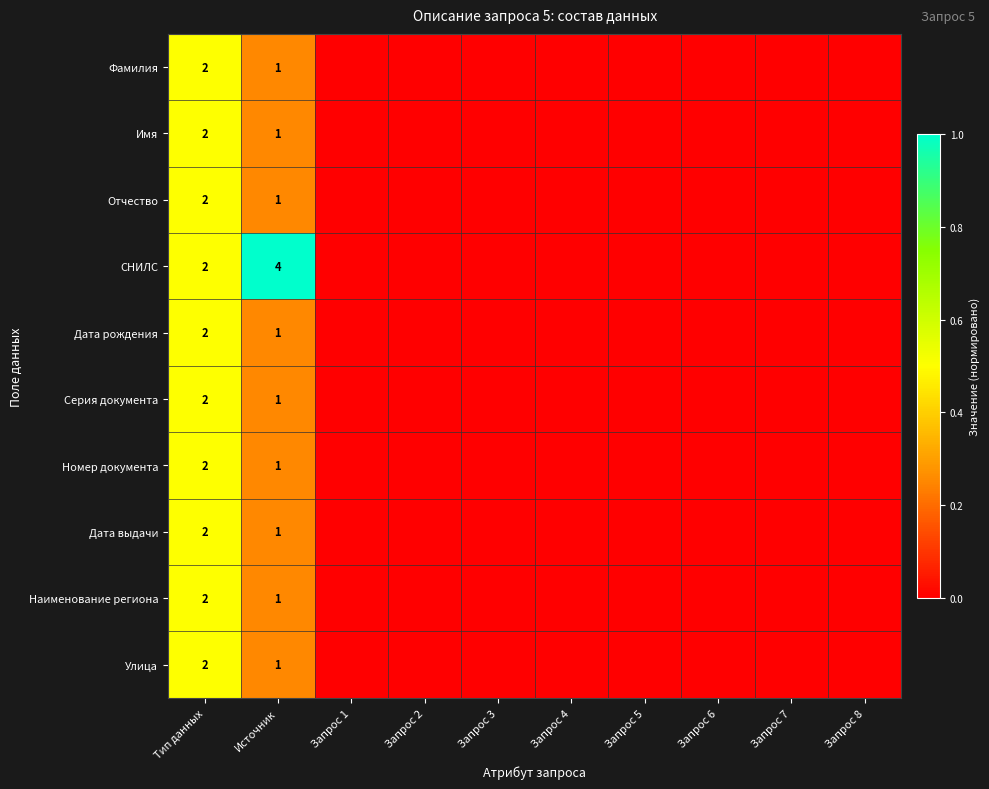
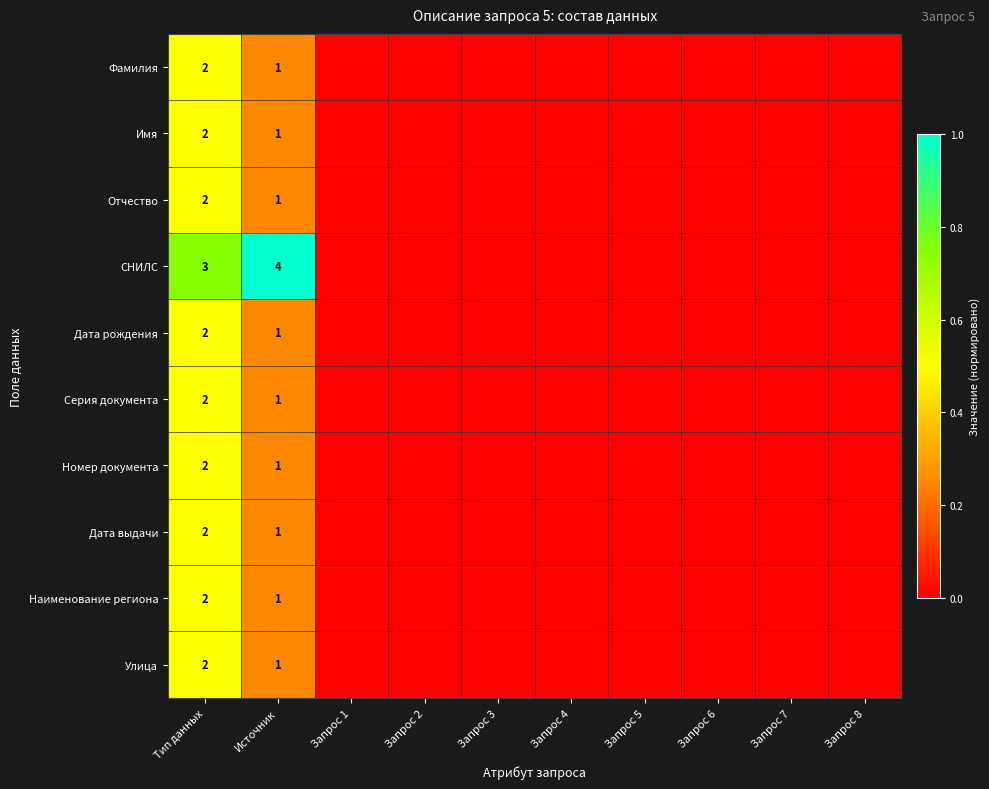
СНИЛС, Тип данных: 2 -> 3
